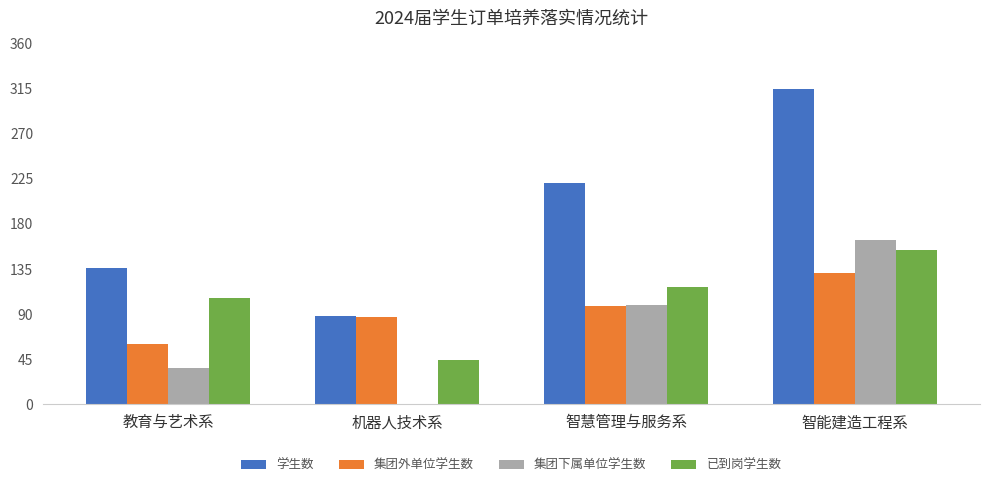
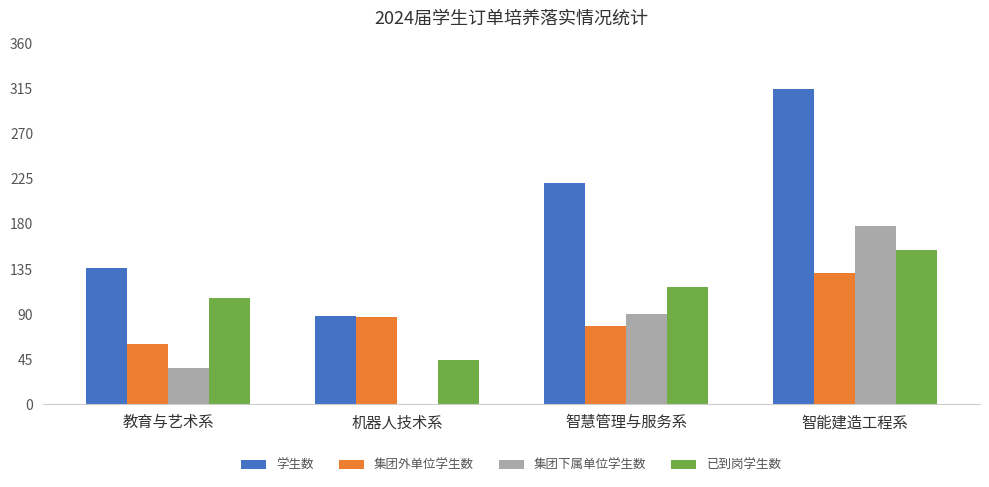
集团外单位学生数, 智慧管理与服务系: 98 -> 78
集团下属单位学生数, 智慧管理与服务系: 99 -> 90
集团下属单位学生数, 智能建造工程系: 164 -> 178
